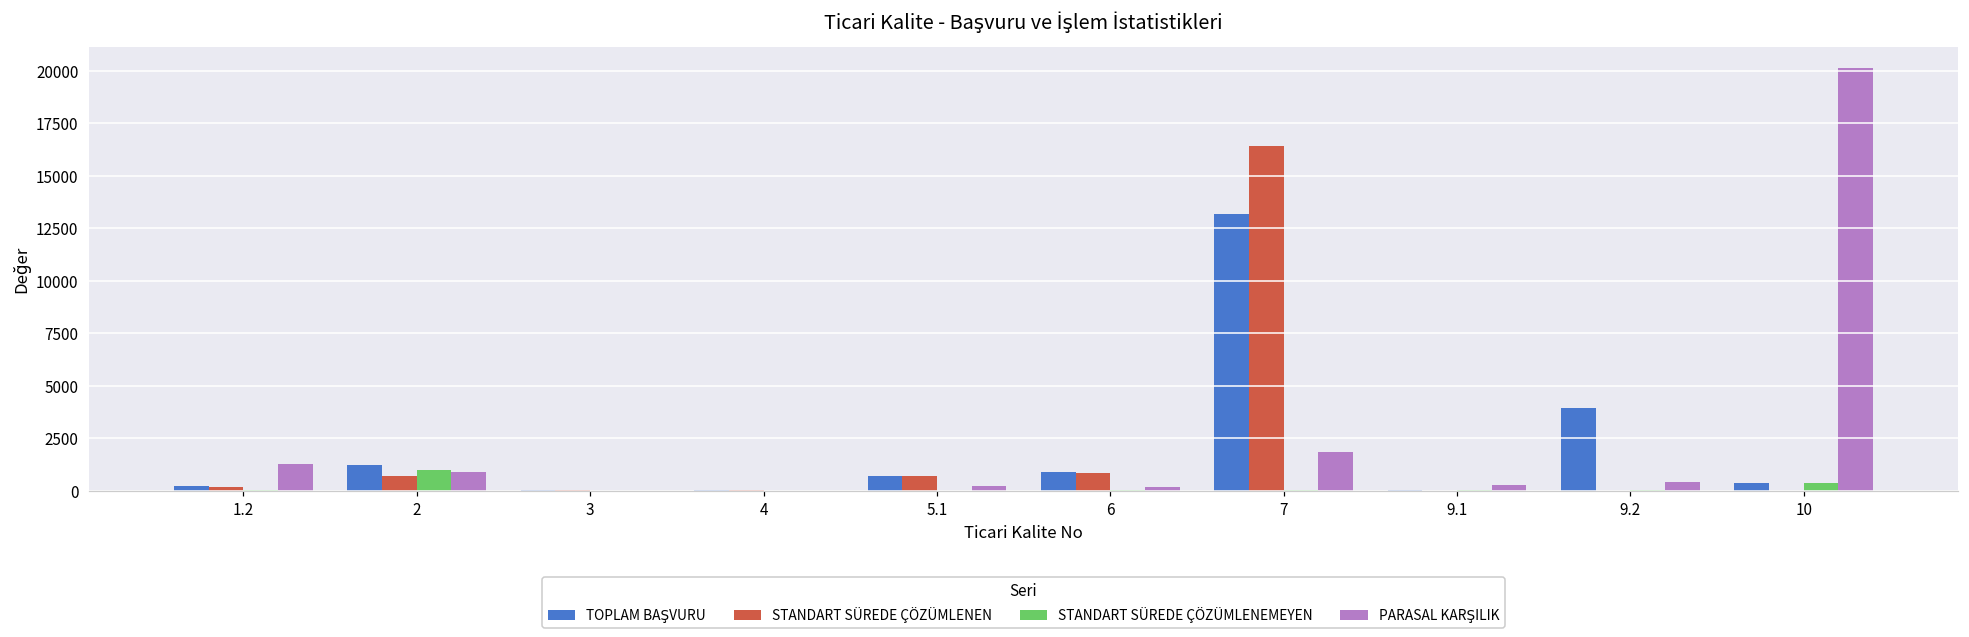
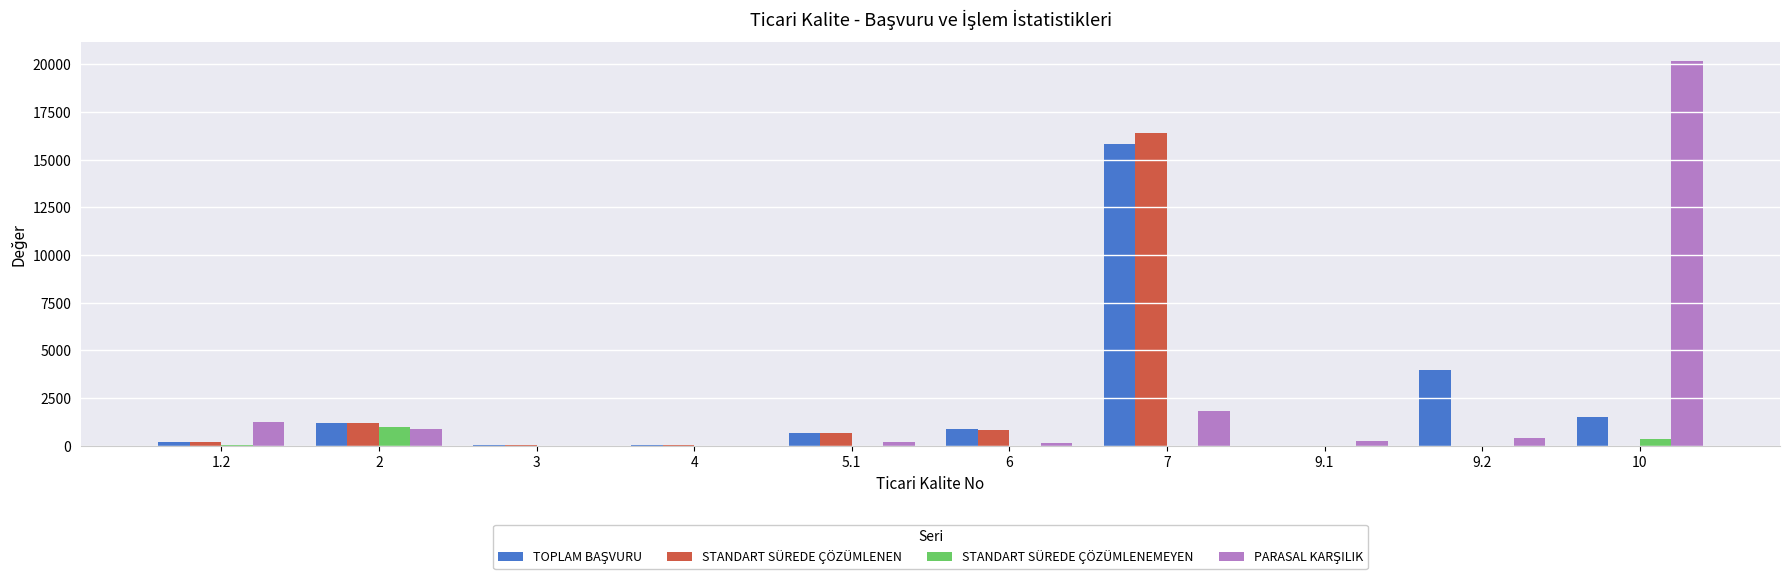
STANDART SÜREDE ÇÖZÜMLENEN, 2: 700 -> 1200
TOPLAM BAŞVURU, 7: 13200 -> 15800
TOPLAM BAŞVURU, 10: 400 -> 1500
